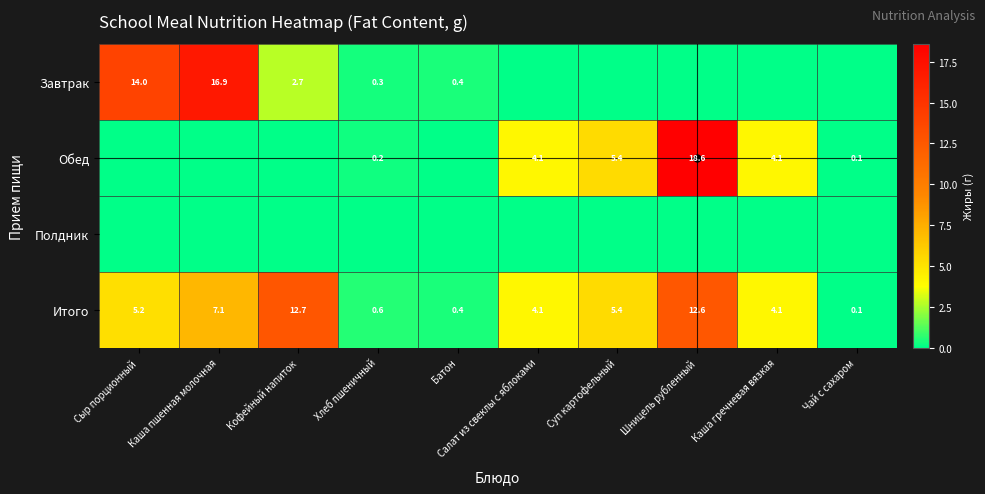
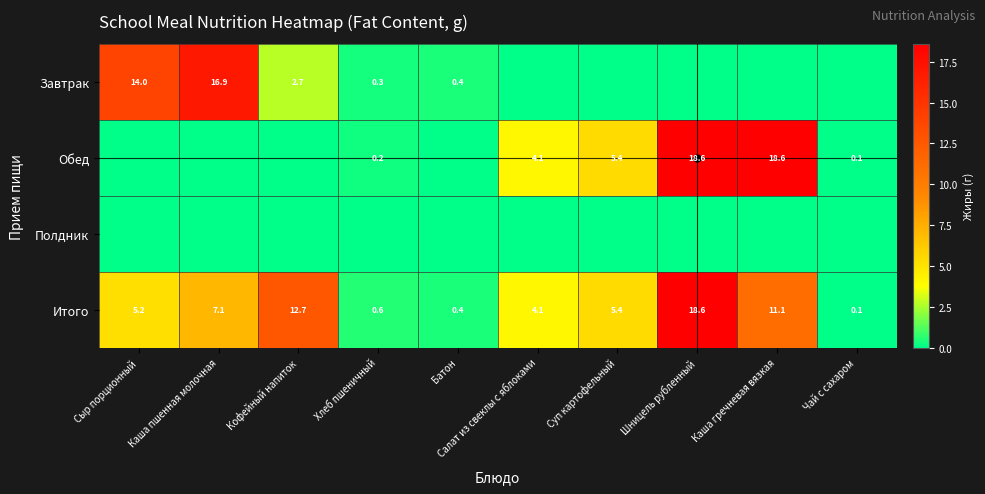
Обед, Каша гречневая вязкая: 4.1 -> 18.6
Итого, Шницель рубленный: 12.6 -> 18.6
Итого, Каша гречневая вязкая: 4.1 -> 11.1
